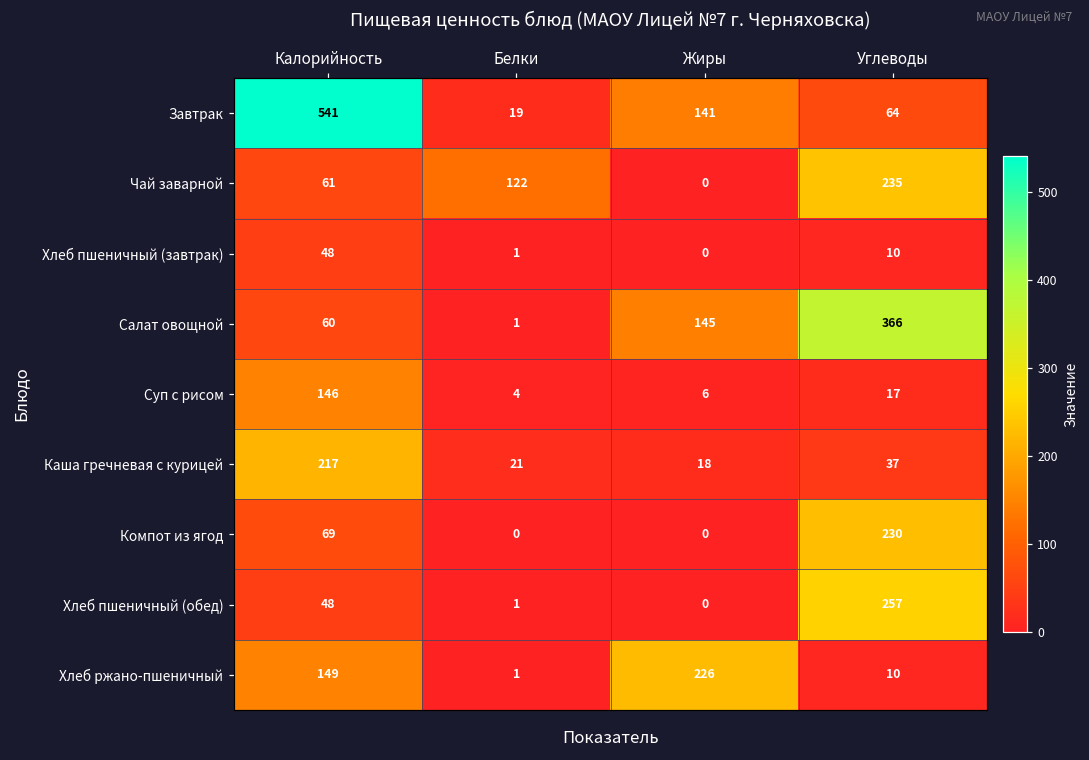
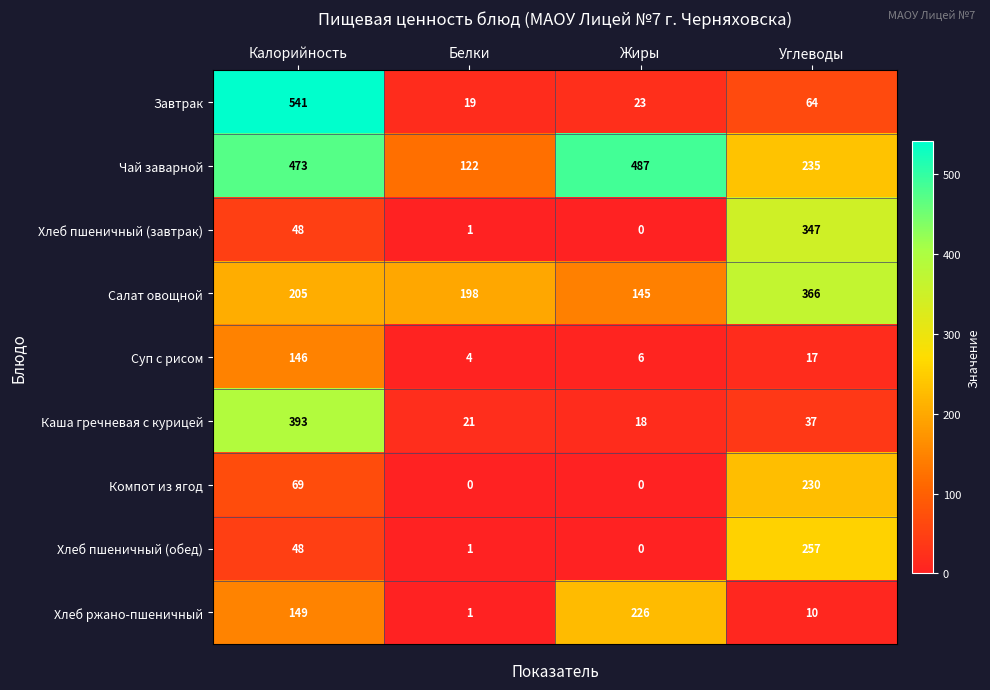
Завтрак, Жиры: 141 -> 23
Чай заварной, Калорийность: 61 -> 473
Чай заварной, Жиры: 0 -> 487
Хлеб пшеничный (завтрак), Углеводы: 10 -> 347
Салат овощной, Калорийность: 60 -> 205
Салат овощной, Белки: 1 -> 198
Каша гречневая с курицей, Калорийность: 217 -> 393
